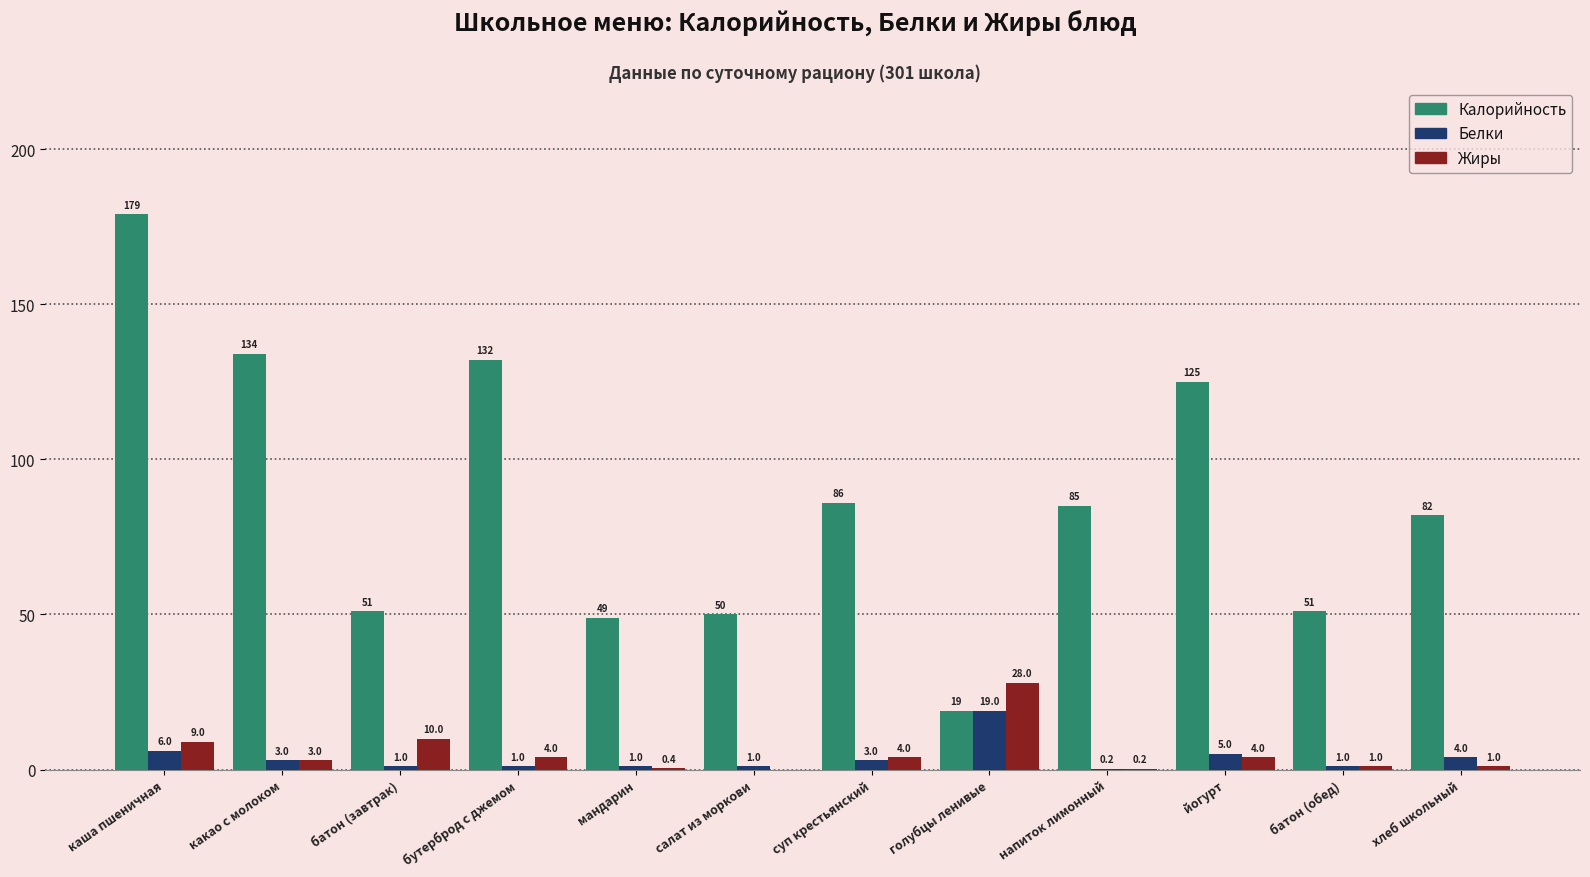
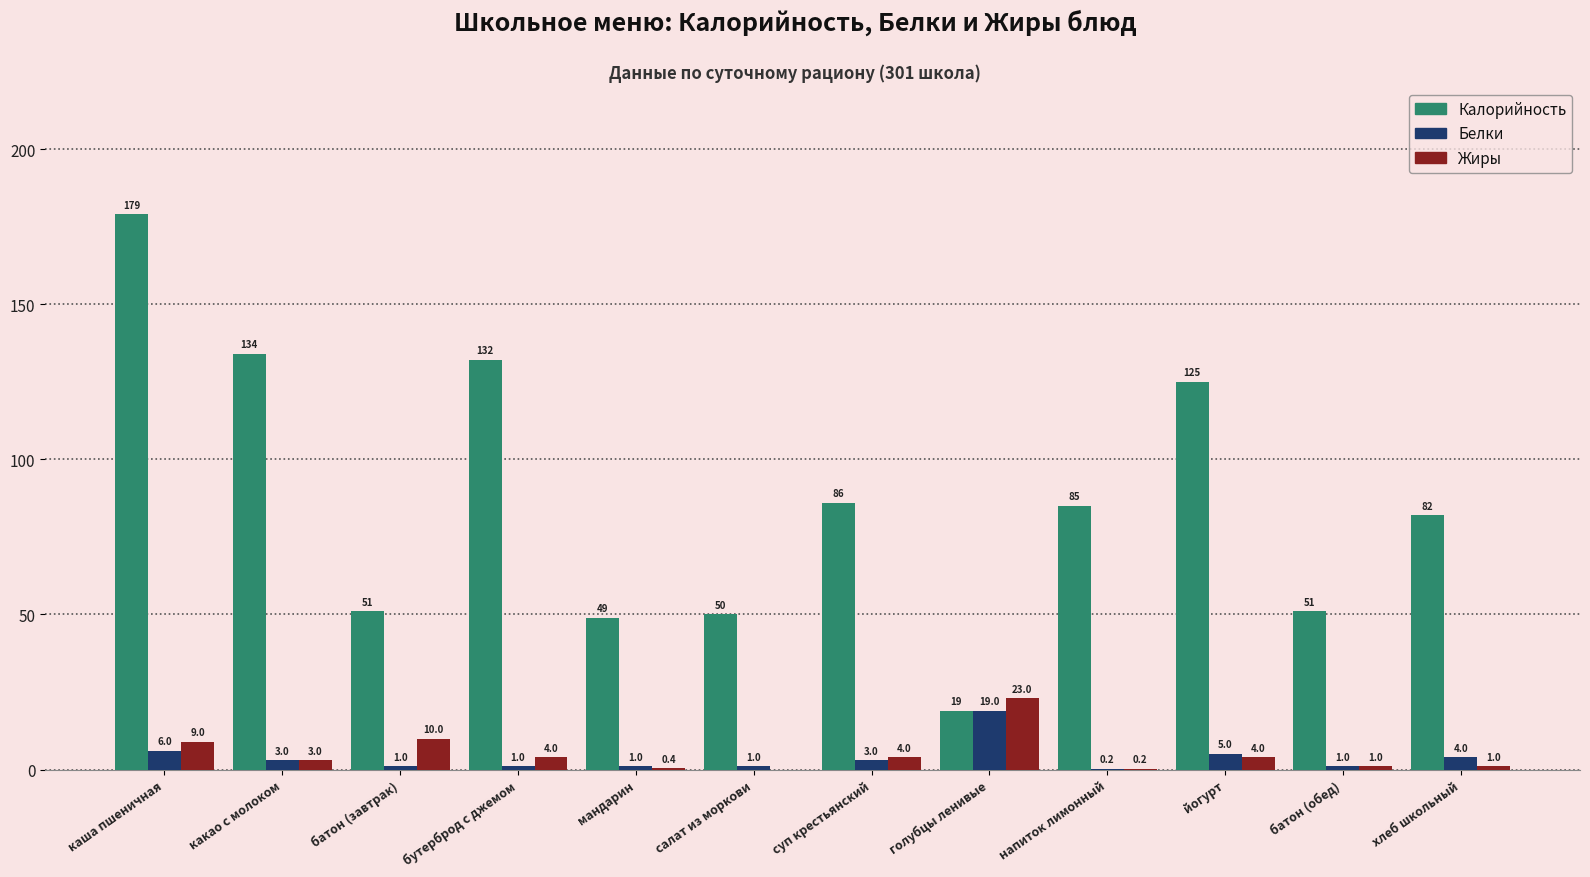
Жиры, голубцы ленивые: 28.0 -> 23.0
